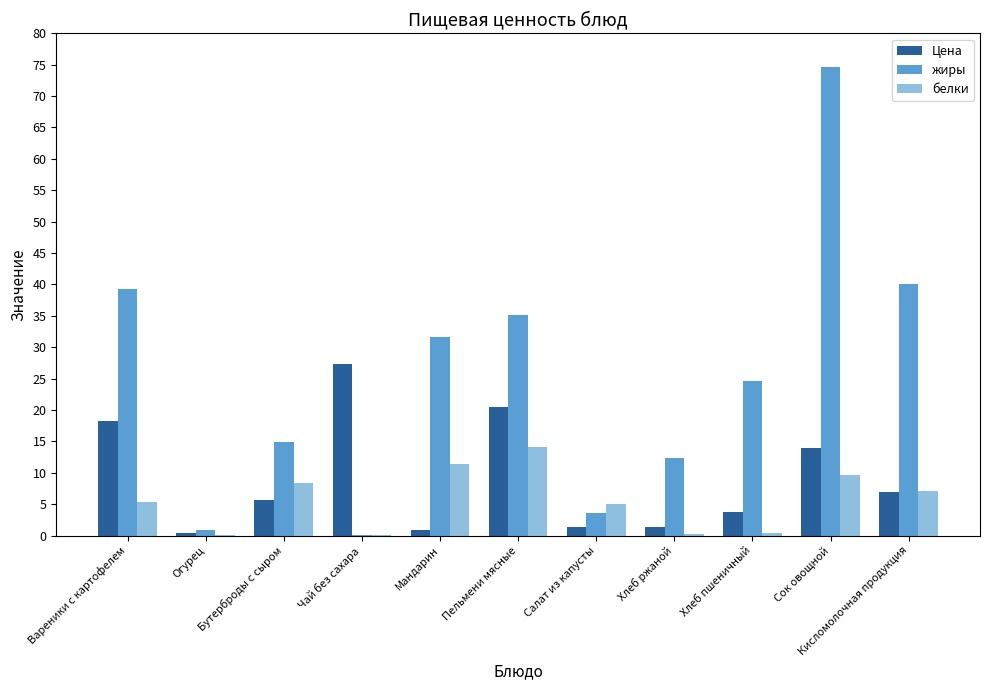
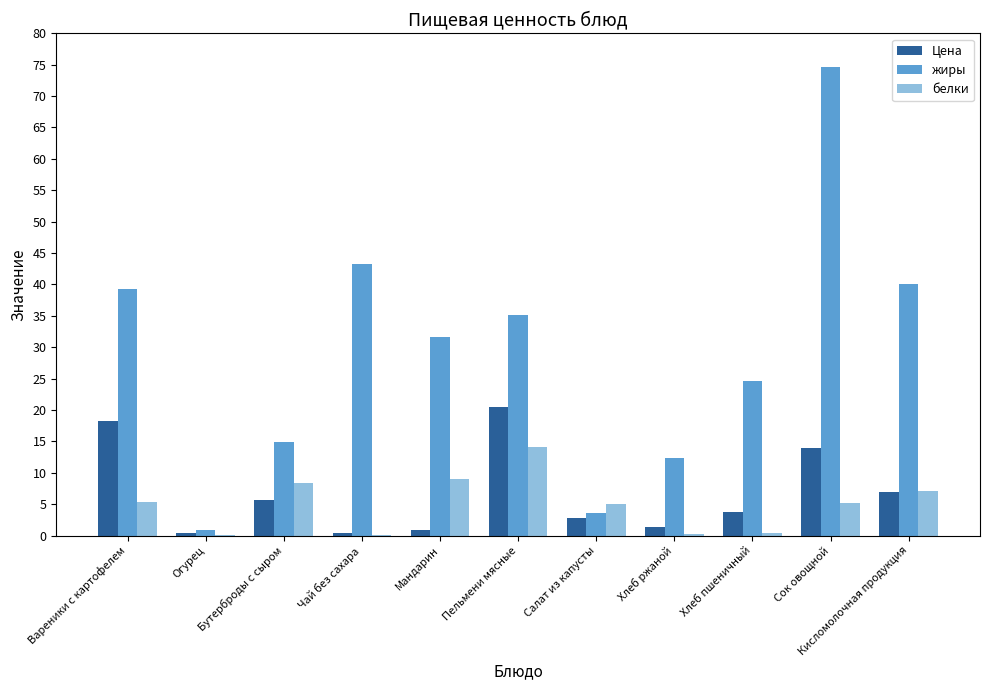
Цена, Чай без сахара: 27 -> 0
жиры, Чай без сахара: 0 -> 43
белки, Мандарин: 11 -> 9
Цена, Салат из капусты: 1 -> 3
белки, Сок овощной: 10 -> 5
